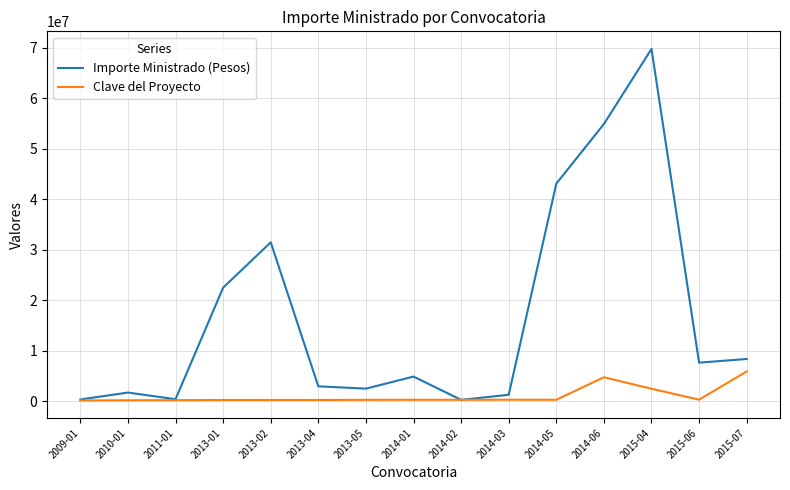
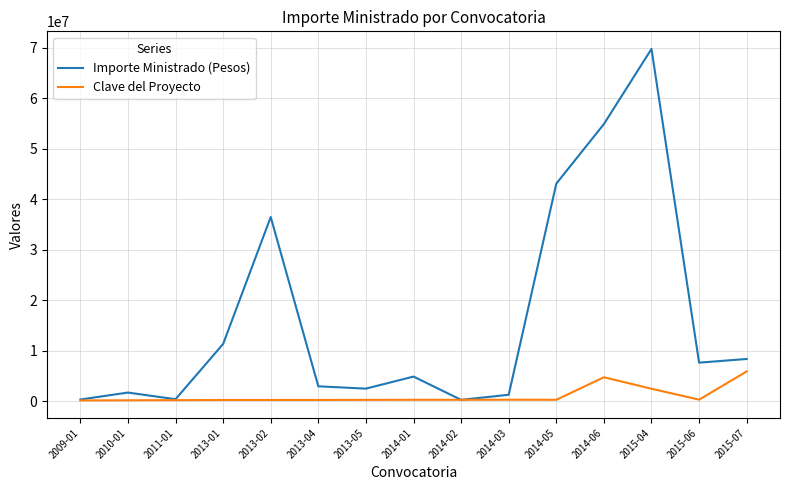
Importe Ministrado (Pesos), 2013-01: 22000000 -> 11000000
Importe Ministrado (Pesos), 2013-02: 31000000 -> 36000000
